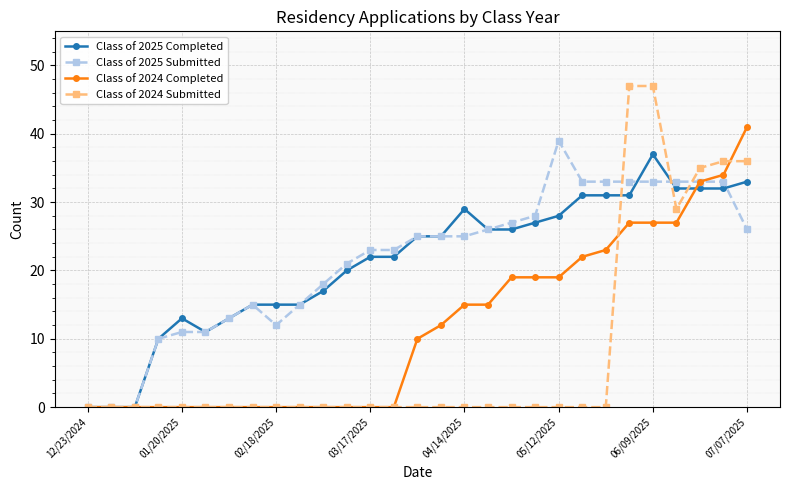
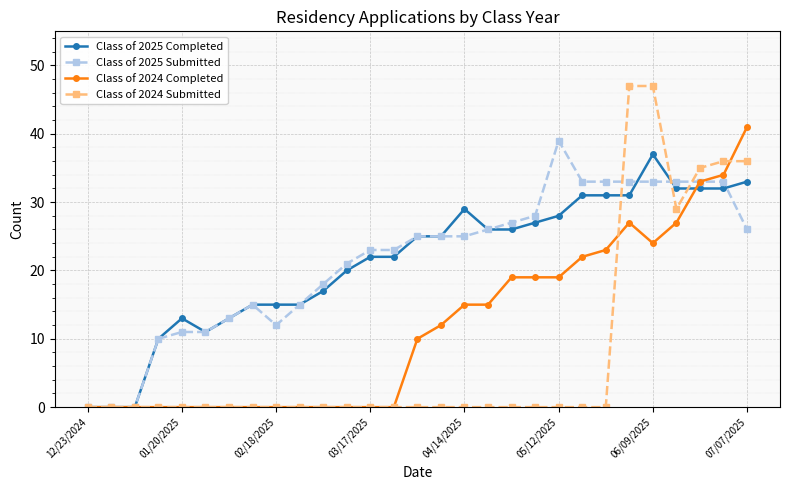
Class of 2024 Completed, 06/09/2025: 27 -> 24
